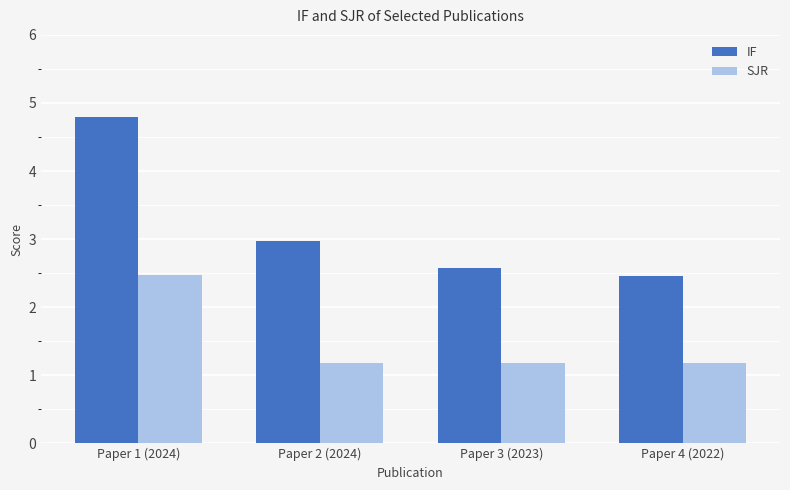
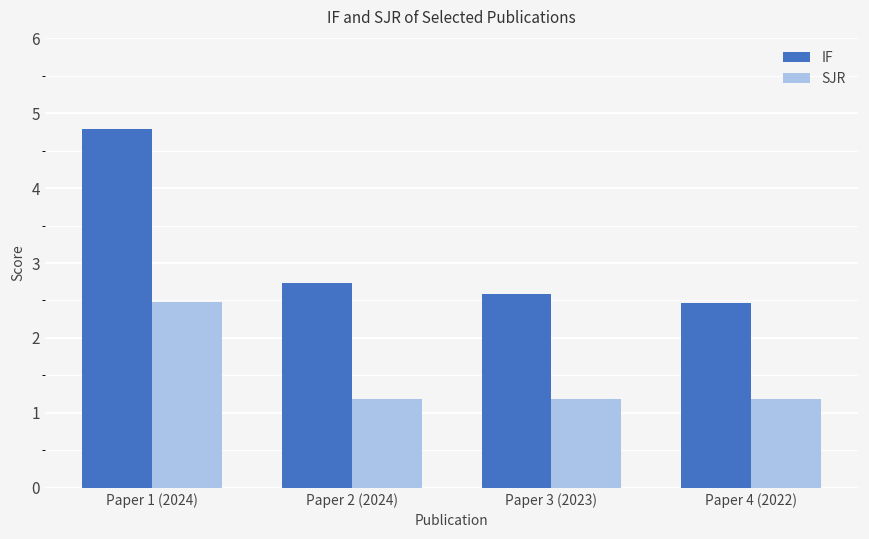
IF, Paper 2 (2024): 3.0 -> 2.7
